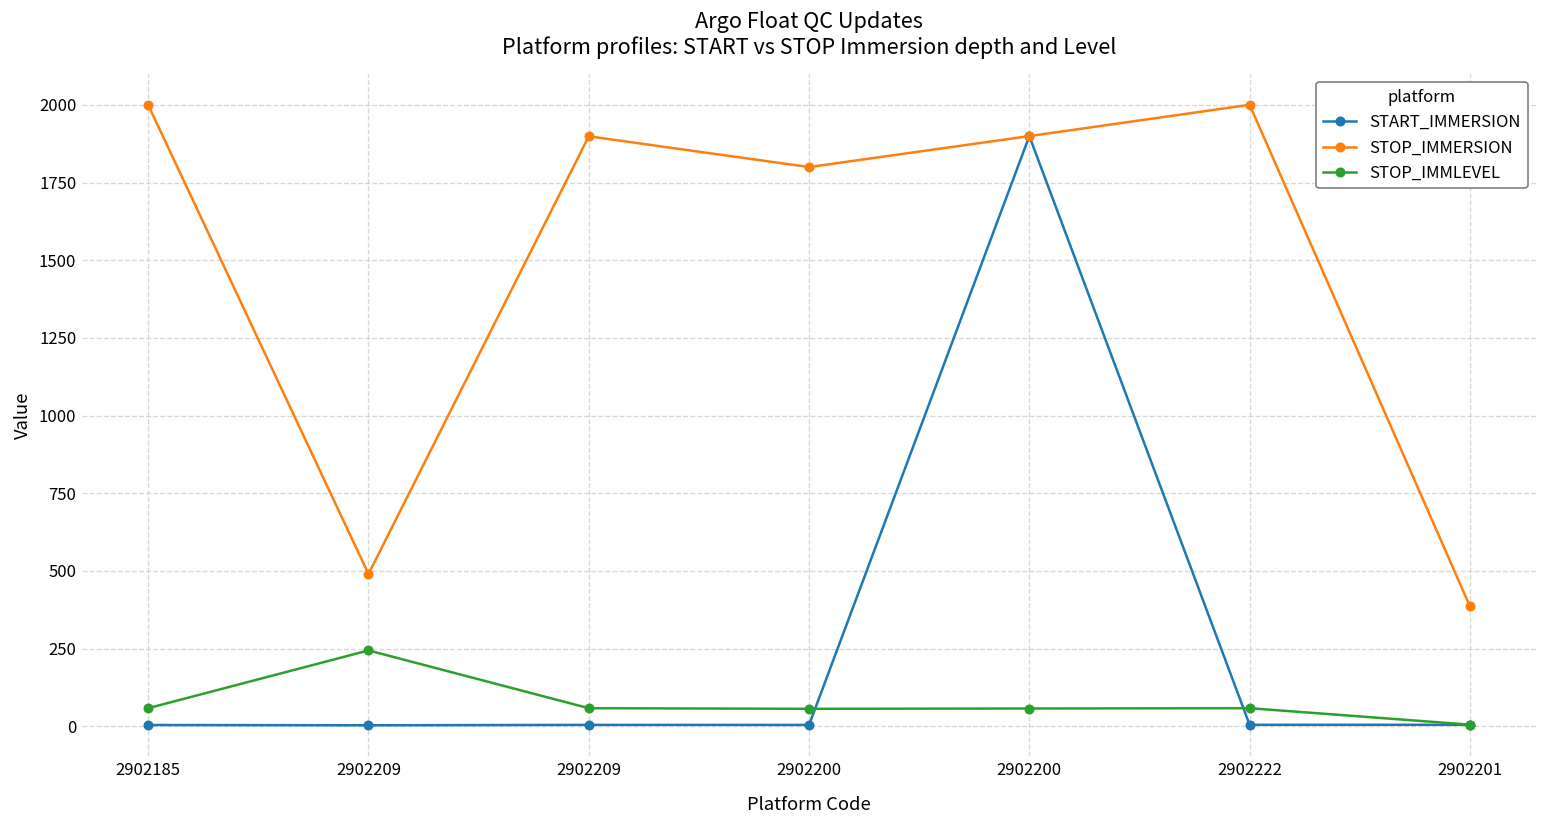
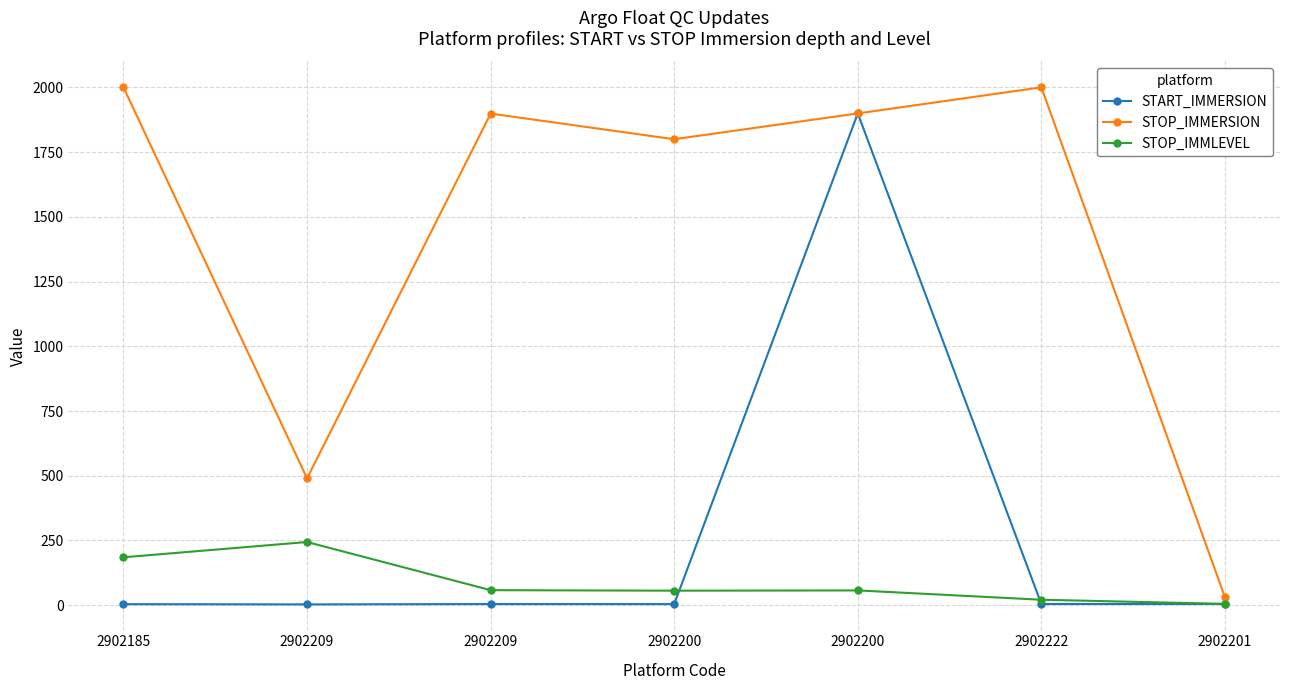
STOP_IMMLEVEL, 2902185: 60 -> 190
STOP_IMMLEVEL, 2902222: 60 -> 20
STOP_IMMERSION, 2902201: 390 -> 30
